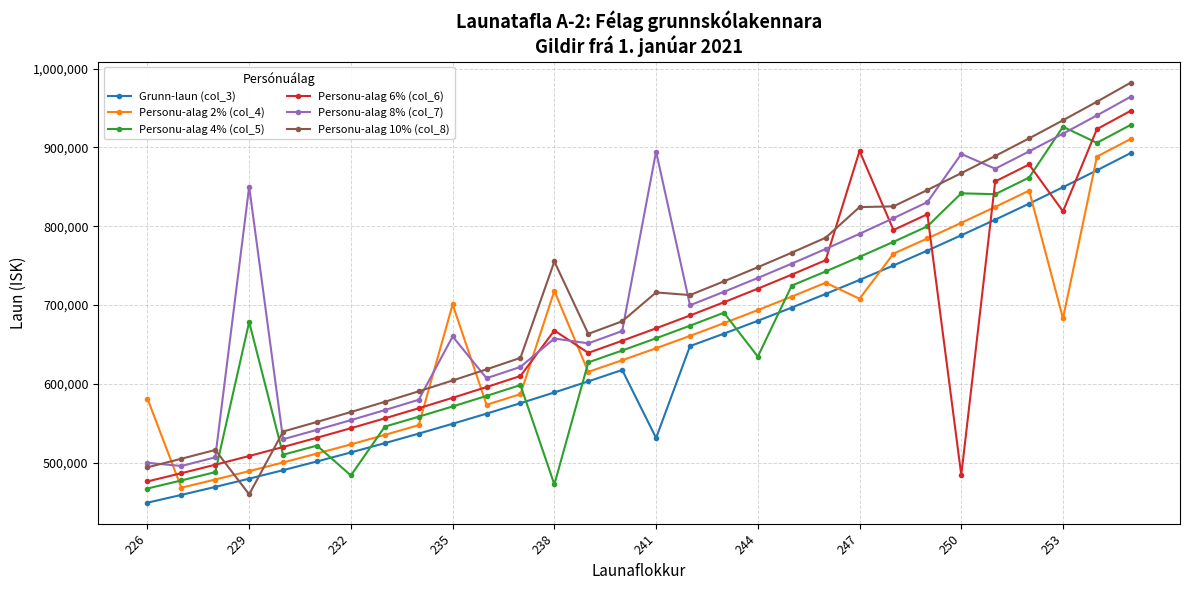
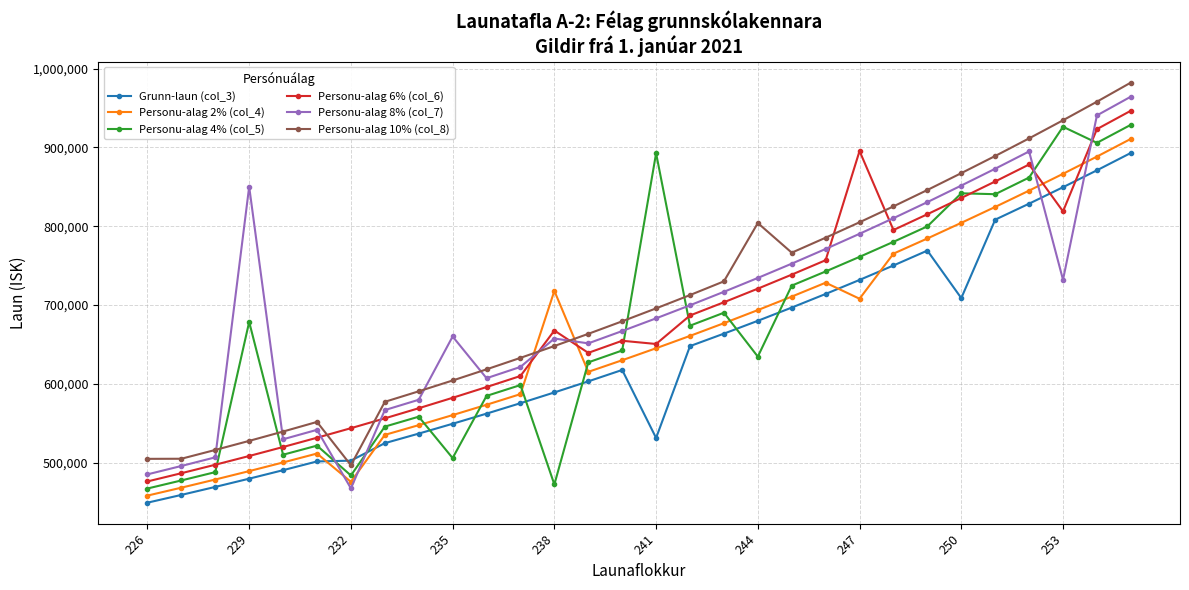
Personu-alag 2% (col_4), 226: 580,000 -> 460,000
Personu-alag 8% (col_7), 226: 500,000 -> 480,000
Personu-alag 10% (col_8), 226: 490,000 -> 500,000
Personu-alag 10% (col_8), 229: 460,000 -> 530,000
Grunn-laun (col_3), 232: 510,000 -> 500,000
Personu-alag 2% (col_4), 232: 520,000 -> 480,000
Personu-alag 8% (col_7), 232: 550,000 -> 470,000
Personu-alag 10% (col_8), 232: 560,000 -> 500,000
Personu-alag 2% (col_4), 235: 700,000 -> 560,000
Personu-alag 4% (col_5), 235: 570,000 -> 510,000
Personu-alag 10% (col_8), 238: 760,000 -> 650,000
Personu-alag 4% (col_5), 241: 660,000 -> 890,000
Personu-alag 6% (col_6), 241: 670,000 -> 650,000
Personu-alag 8% (col_7), 241: 890,000 -> 680,000
Personu-alag 10% (col_8), 241: 720,000 -> 700,000
Personu-alag 10% (col_8), 244: 750,000 -> 800,000
Personu-alag 10% (col_8), 247: 820,000 -> 800,000
Grunn-laun (col_3), 250: 790,000 -> 710,000
Personu-alag 6% (col_6), 250: 480,000 -> 840,000
Personu-alag 8% (col_7), 250: 890,000 -> 850,000
Personu-alag 2% (col_4), 253: 680,000 -> 870,000
Personu-alag 8% (col_7), 253: 920,000 -> 730,000
